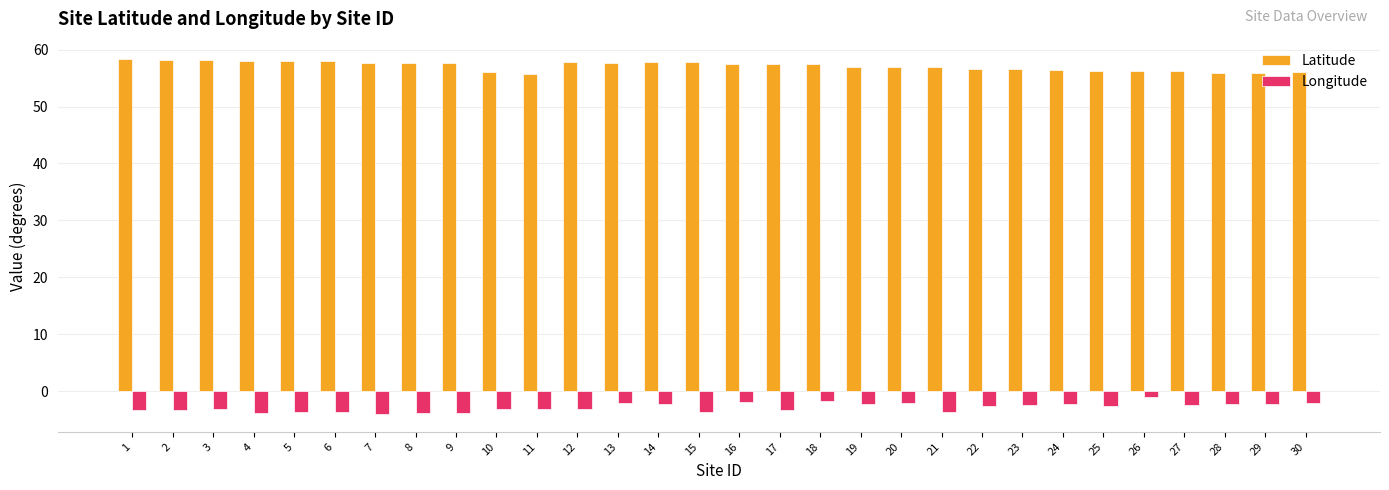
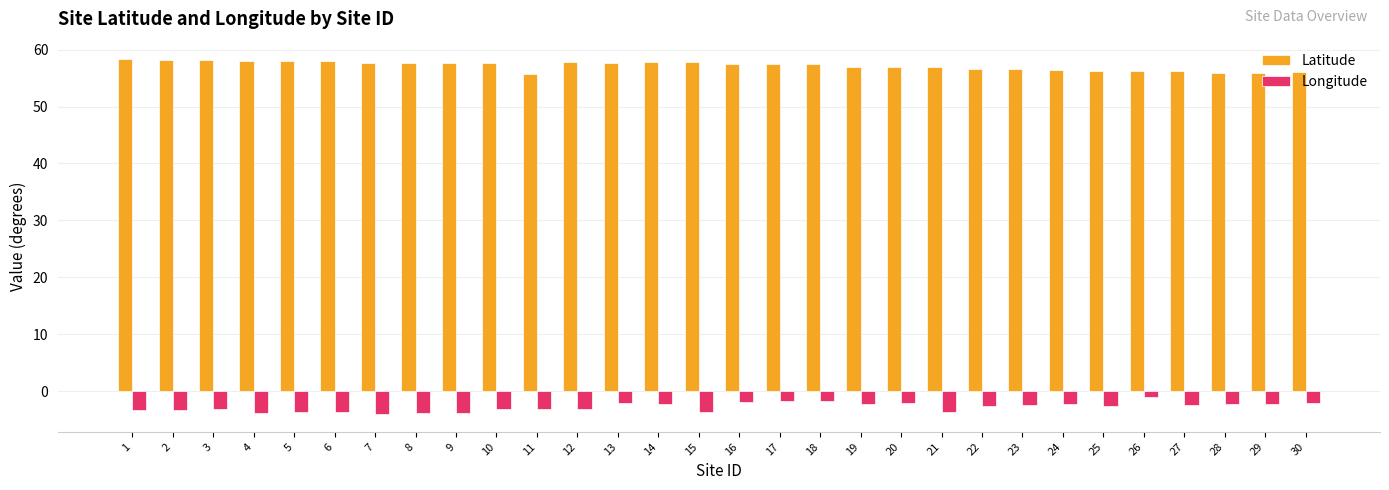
Latitude, 10: 56 -> 58
Longitude, 17: -3 -> -2
